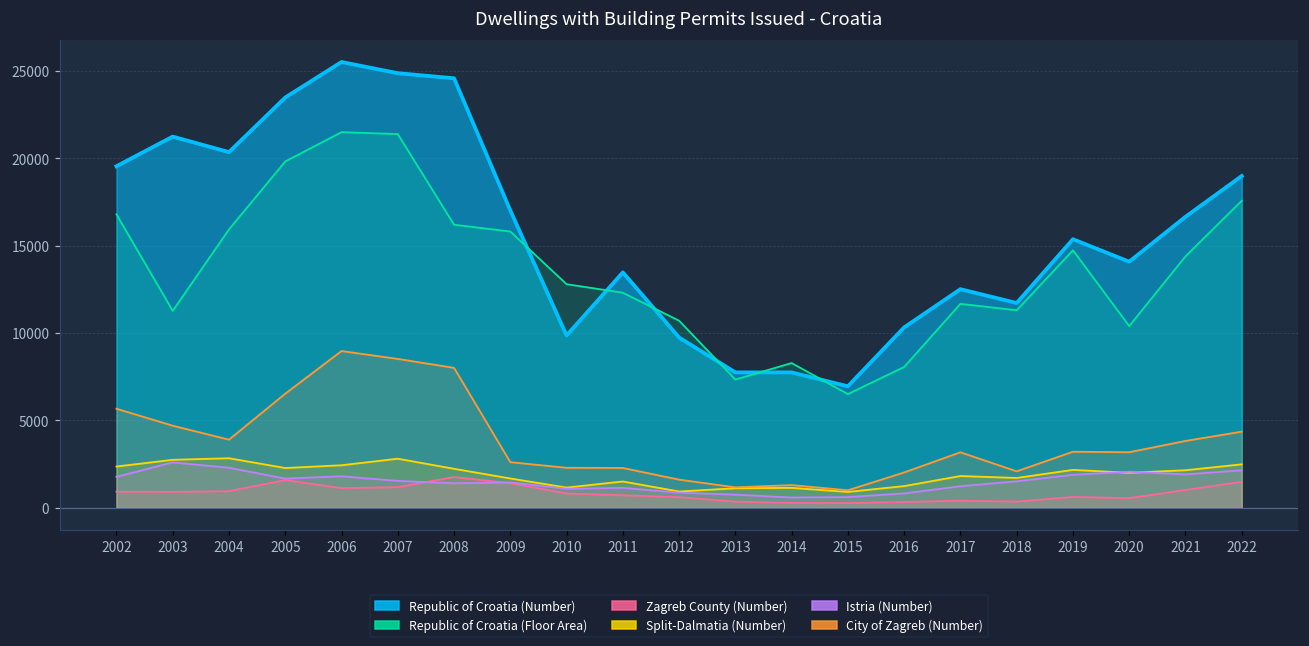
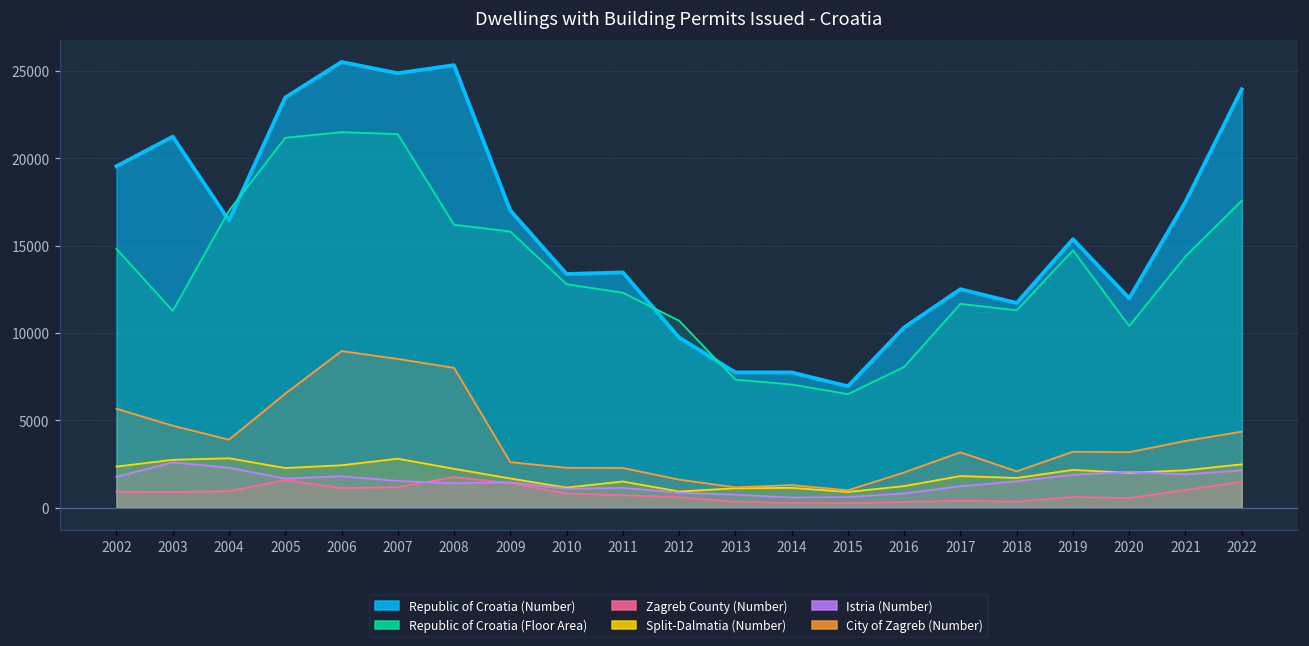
Republic of Croatia (Floor Area), 2002: 16800 -> 14800
Republic of Croatia (Number), 2004: 20400 -> 16400
Republic of Croatia (Floor Area), 2004: 15900 -> 17000
Republic of Croatia (Floor Area), 2005: 19800 -> 21200
Republic of Croatia (Number), 2008: 24600 -> 25300
Republic of Croatia (Number), 2010: 9900 -> 13400
Republic of Croatia (Floor Area), 2014: 8300 -> 7100
Republic of Croatia (Number), 2020: 14100 -> 12000
Republic of Croatia (Number), 2021: 16700 -> 17500
Republic of Croatia (Number), 2022: 19000 -> 24000
